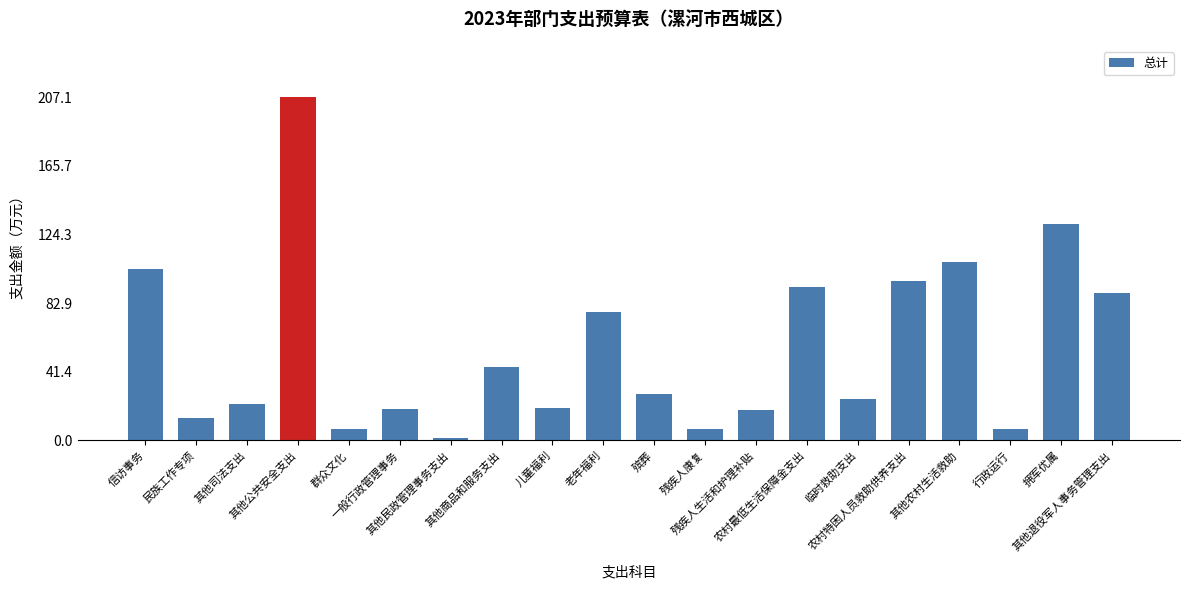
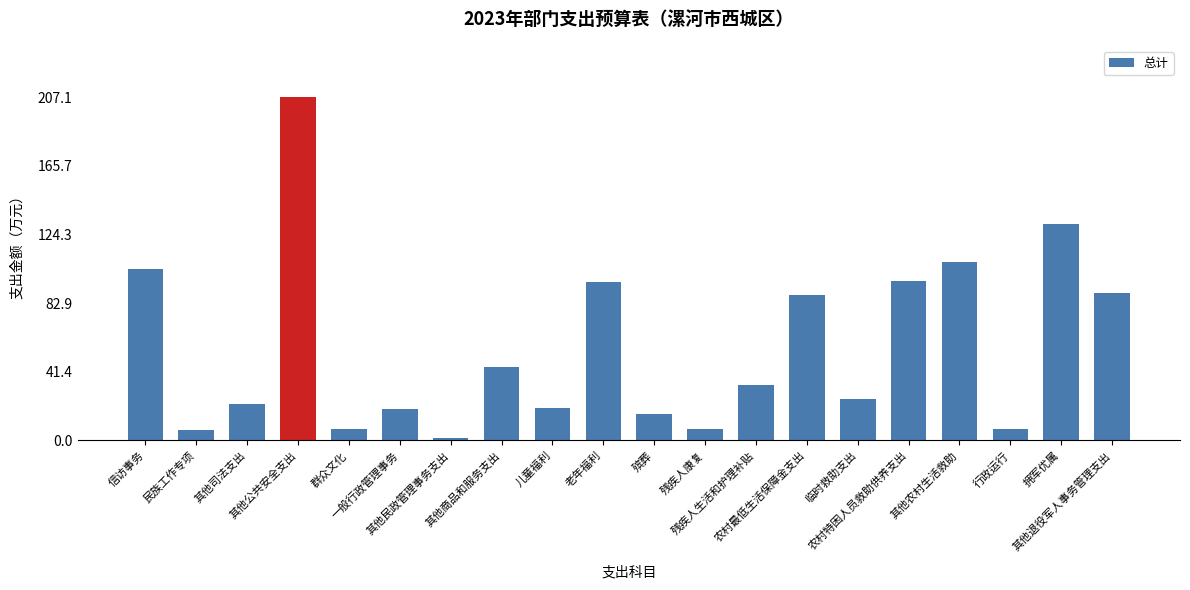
民族工作专项: 14 -> 6
老年福利: 77 -> 95
殡葬: 28 -> 16
残疾人生活和护理补贴: 18 -> 34
农村最低生活保障金支出: 93 -> 88
